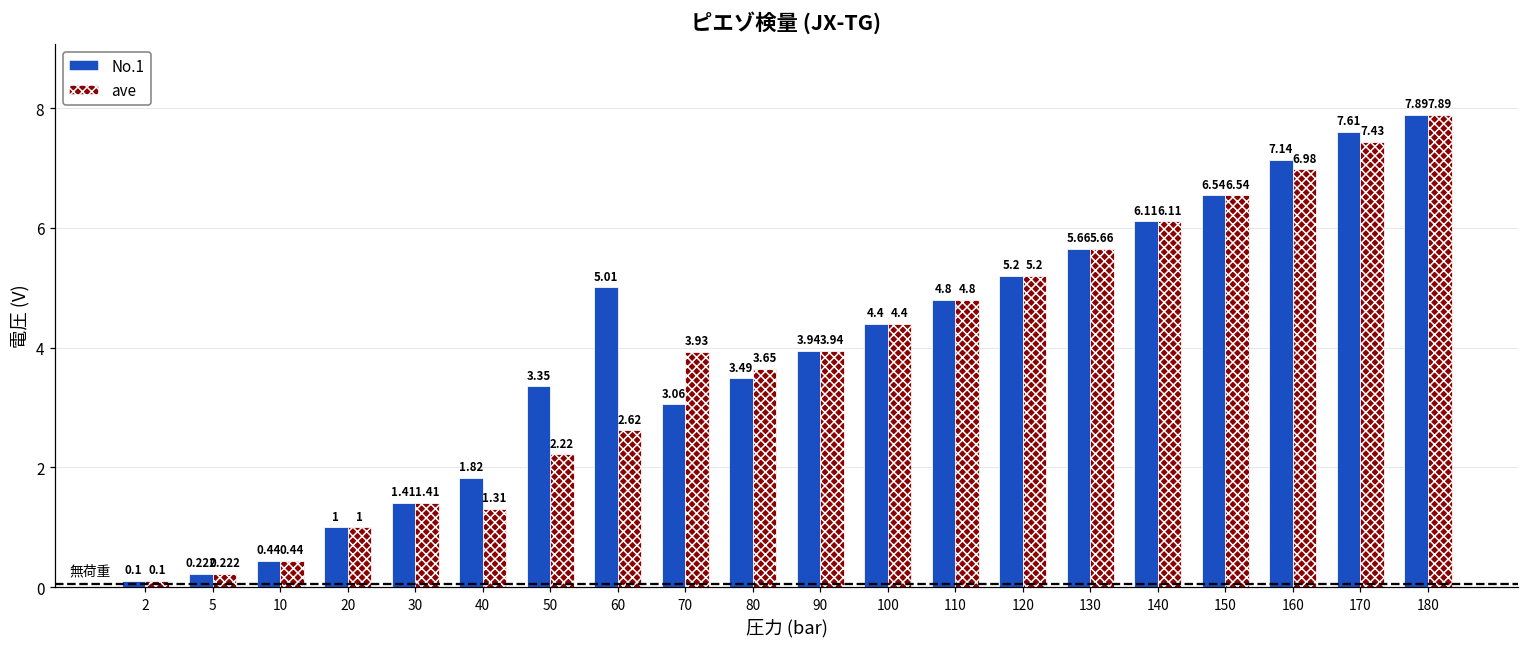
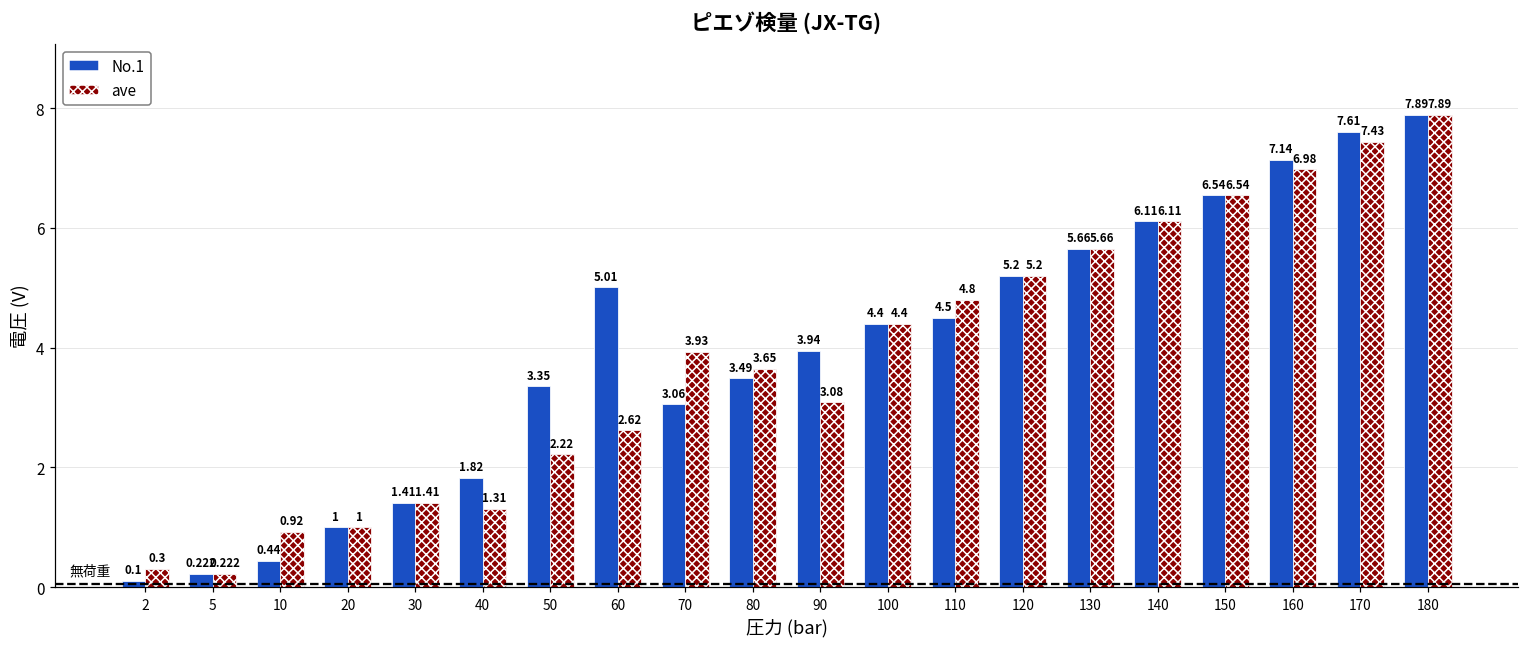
ave, 2: 0.1 -> 0.3
ave, 10: 0.44 -> 0.92
ave, 90: 3.94 -> 3.08
No.1, 110: 4.8 -> 4.5
